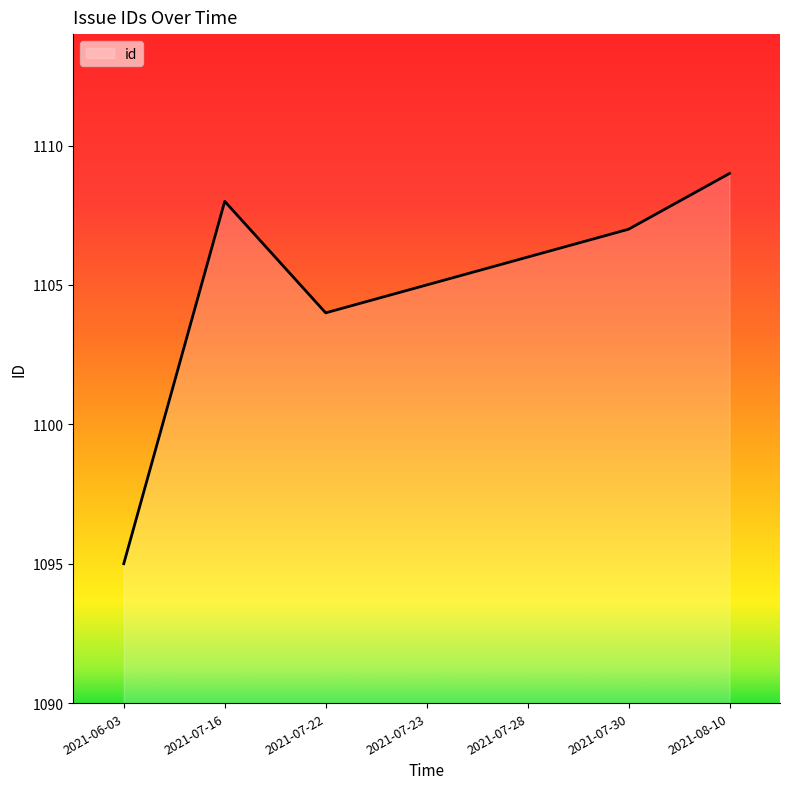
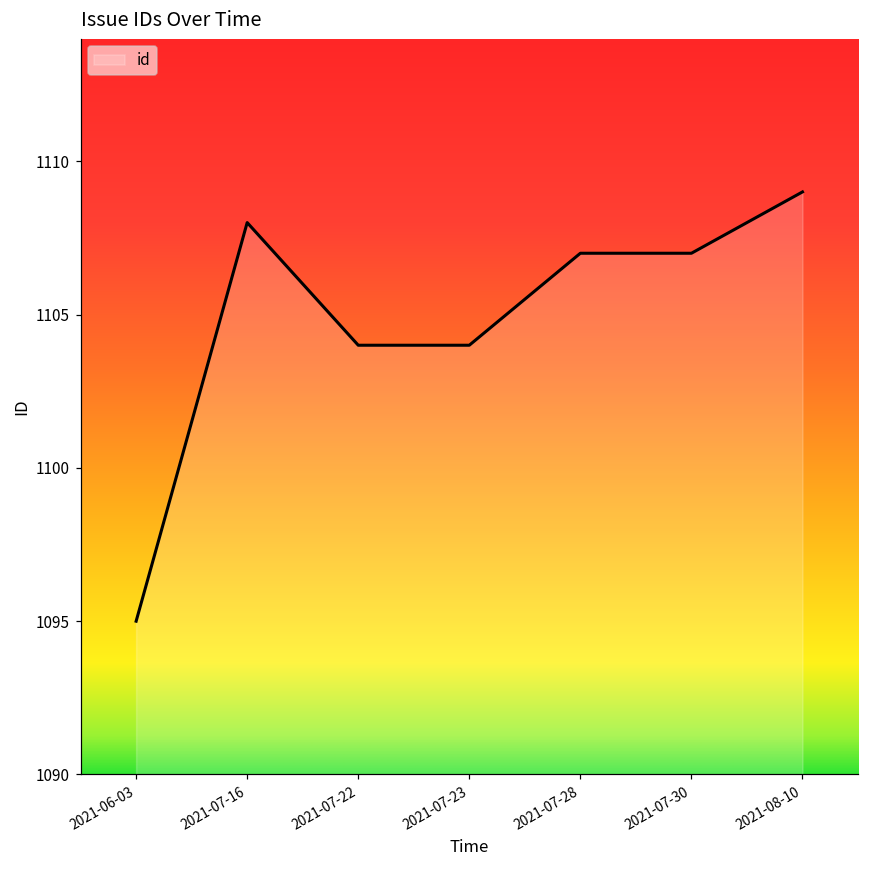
2021-07-23: 1105 -> 1104
2021-07-28: 1106 -> 1107
